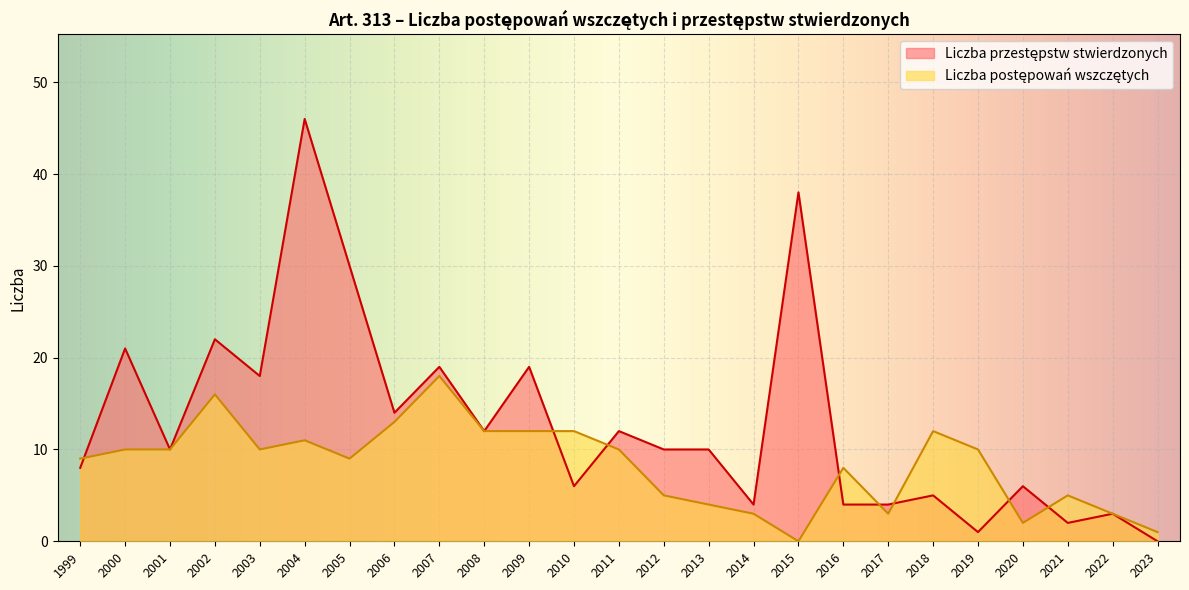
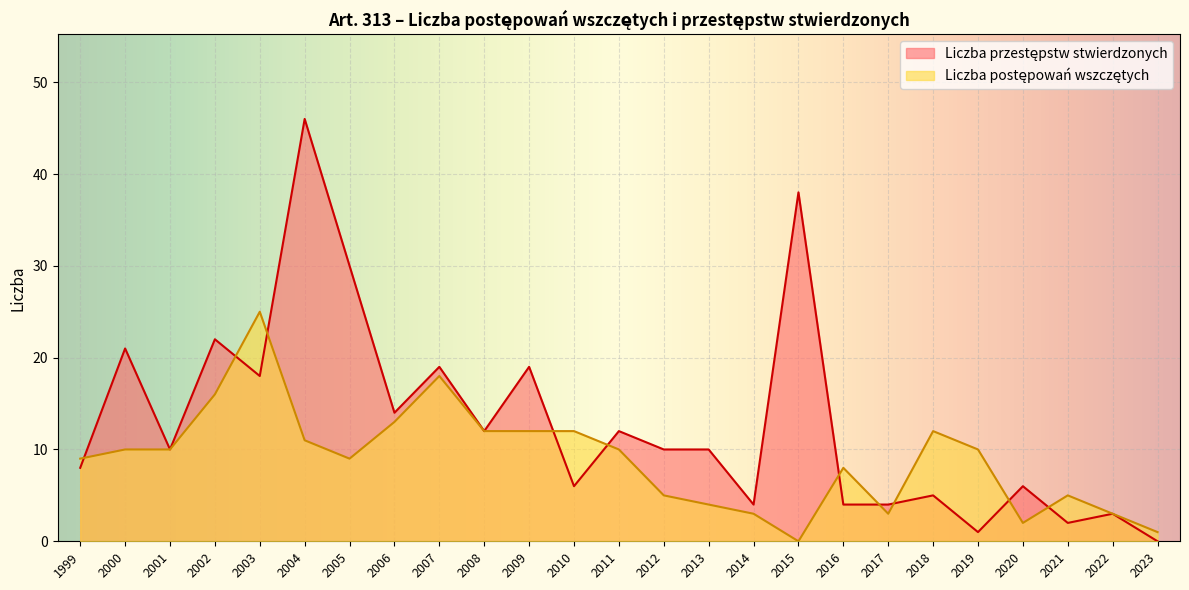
Liczba postępowań wszczętych, 2003: 10 -> 25
